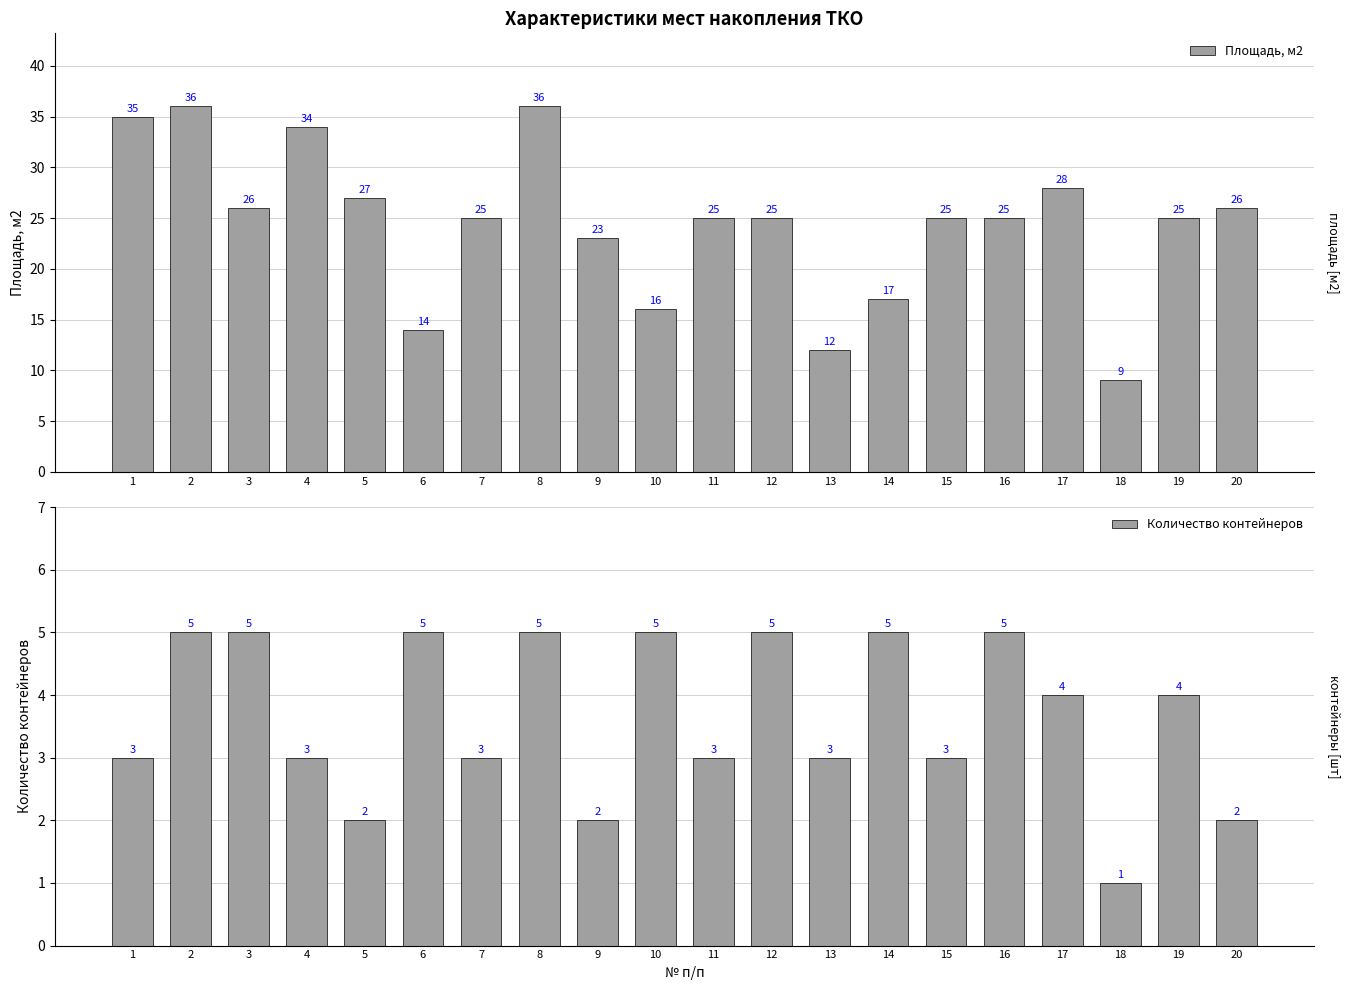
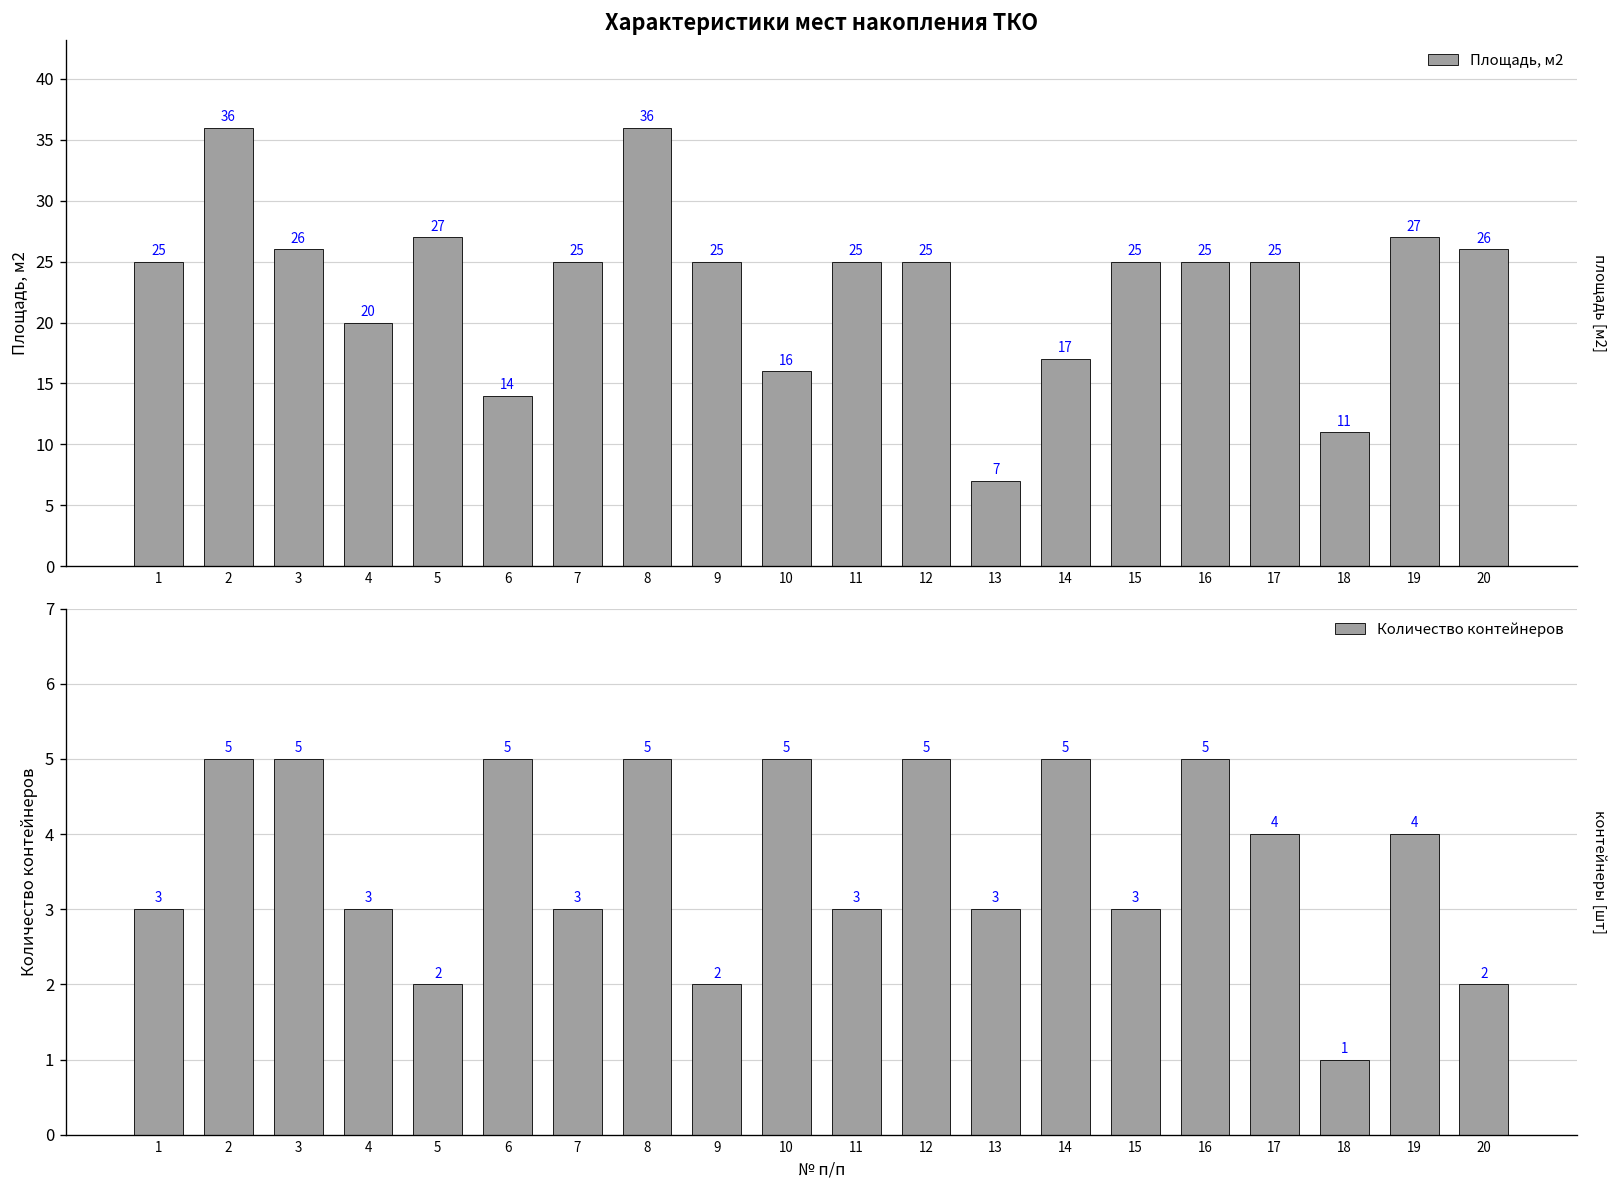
Характеристики мест накопления ТКО, 1: 35 -> 25
Характеристики мест накопления ТКО, 4: 34 -> 20
Характеристики мест накопления ТКО, 9: 23 -> 25
Характеристики мест накопления ТКО, 13: 12 -> 7
Характеристики мест накопления ТКО, 17: 28 -> 25
Характеристики мест накопления ТКО, 18: 9 -> 11
Характеристики мест накопления ТКО, 19: 25 -> 27
